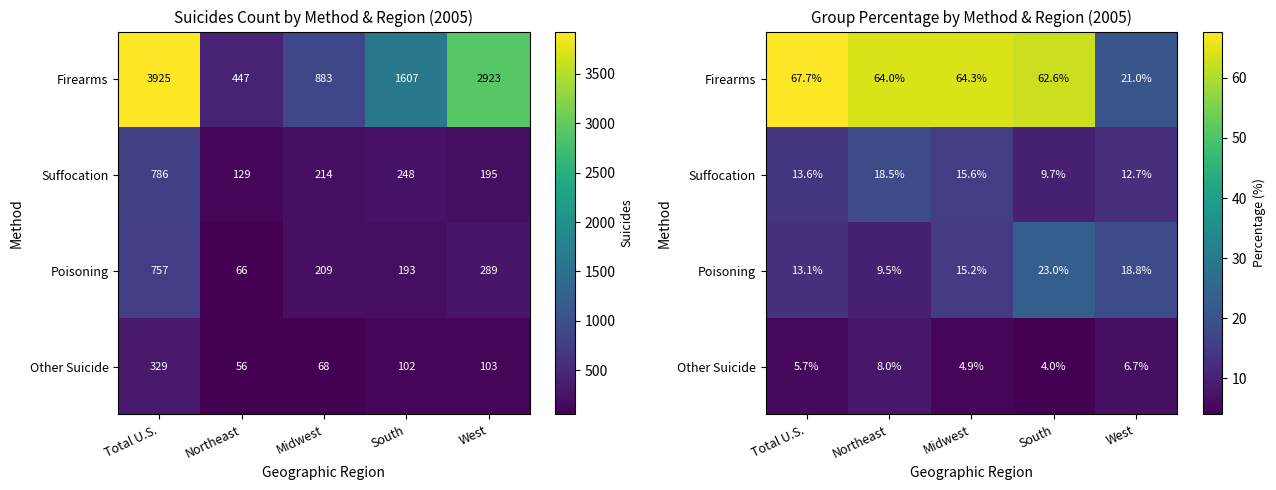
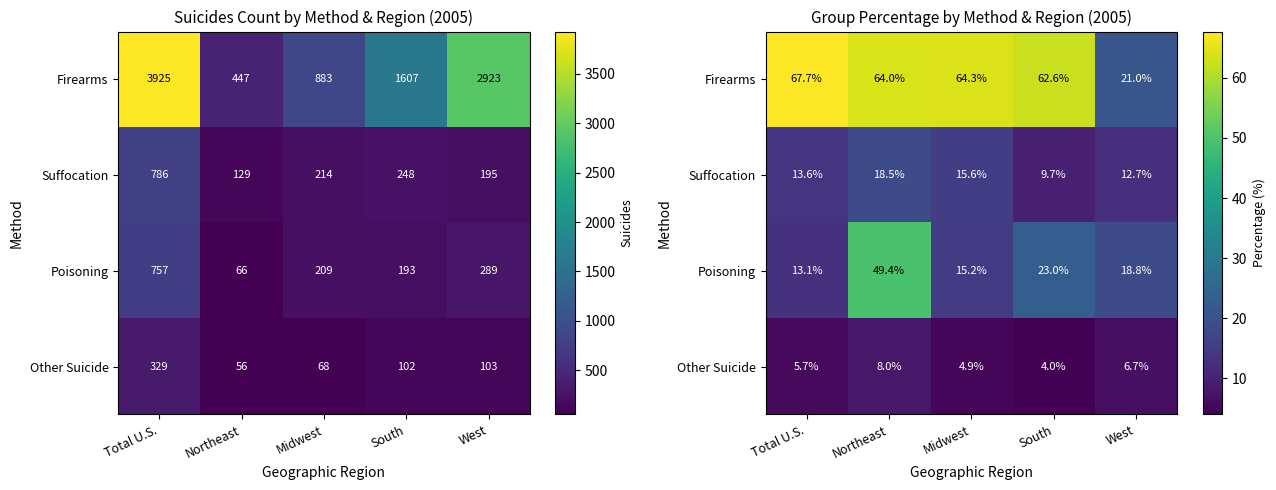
Group Percentage by Method & Region (2005), Poisoning, Northeast: 9.5% -> 49.4%
